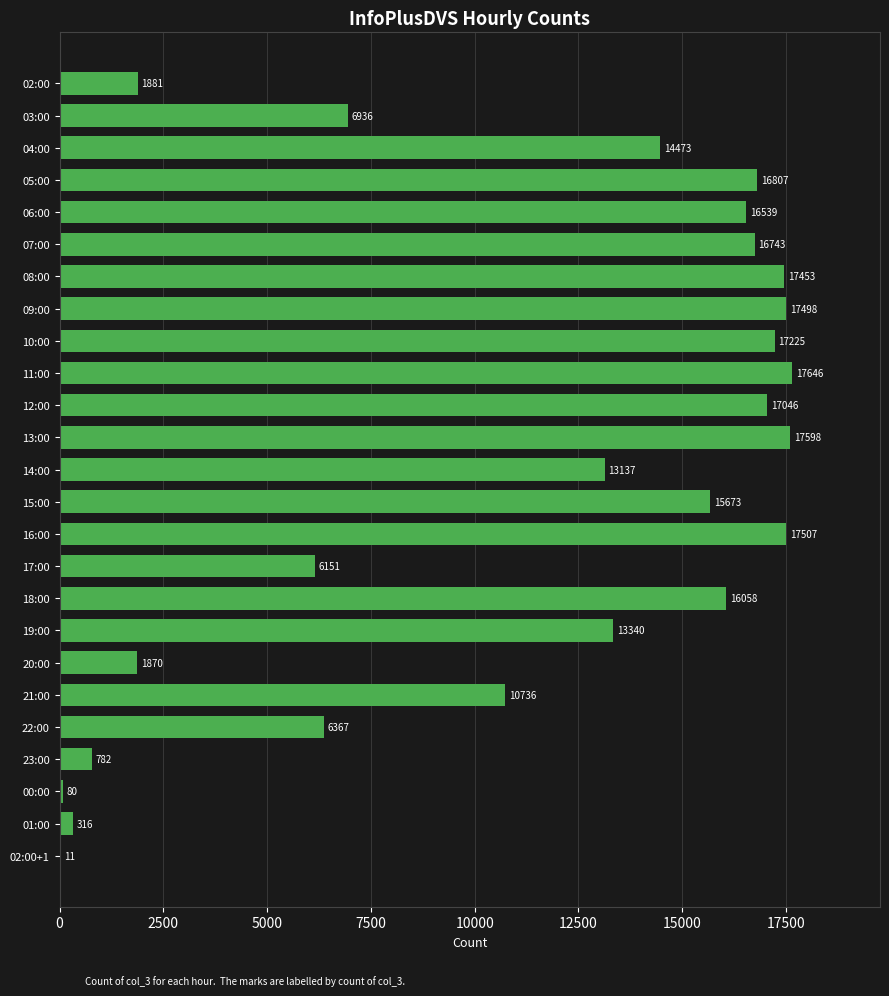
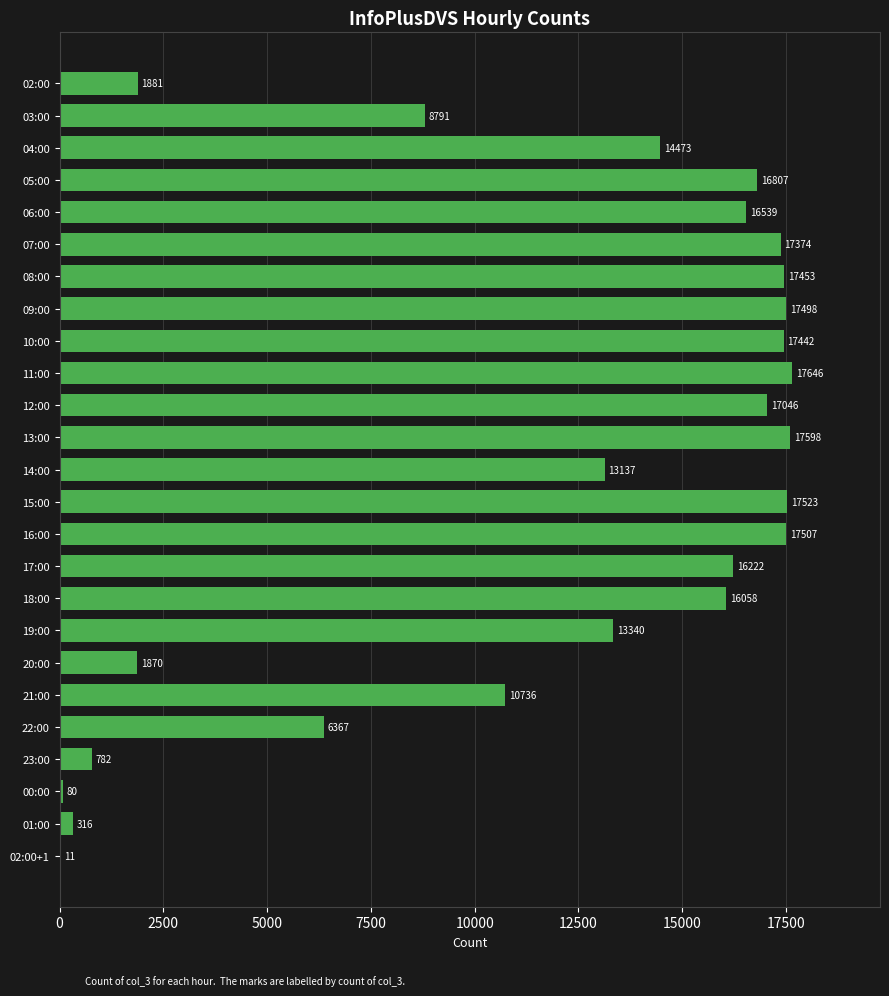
03:00: 6936 -> 8791
07:00: 16743 -> 17374
10:00: 17225 -> 17442
15:00: 15673 -> 17523
17:00: 6151 -> 16222
